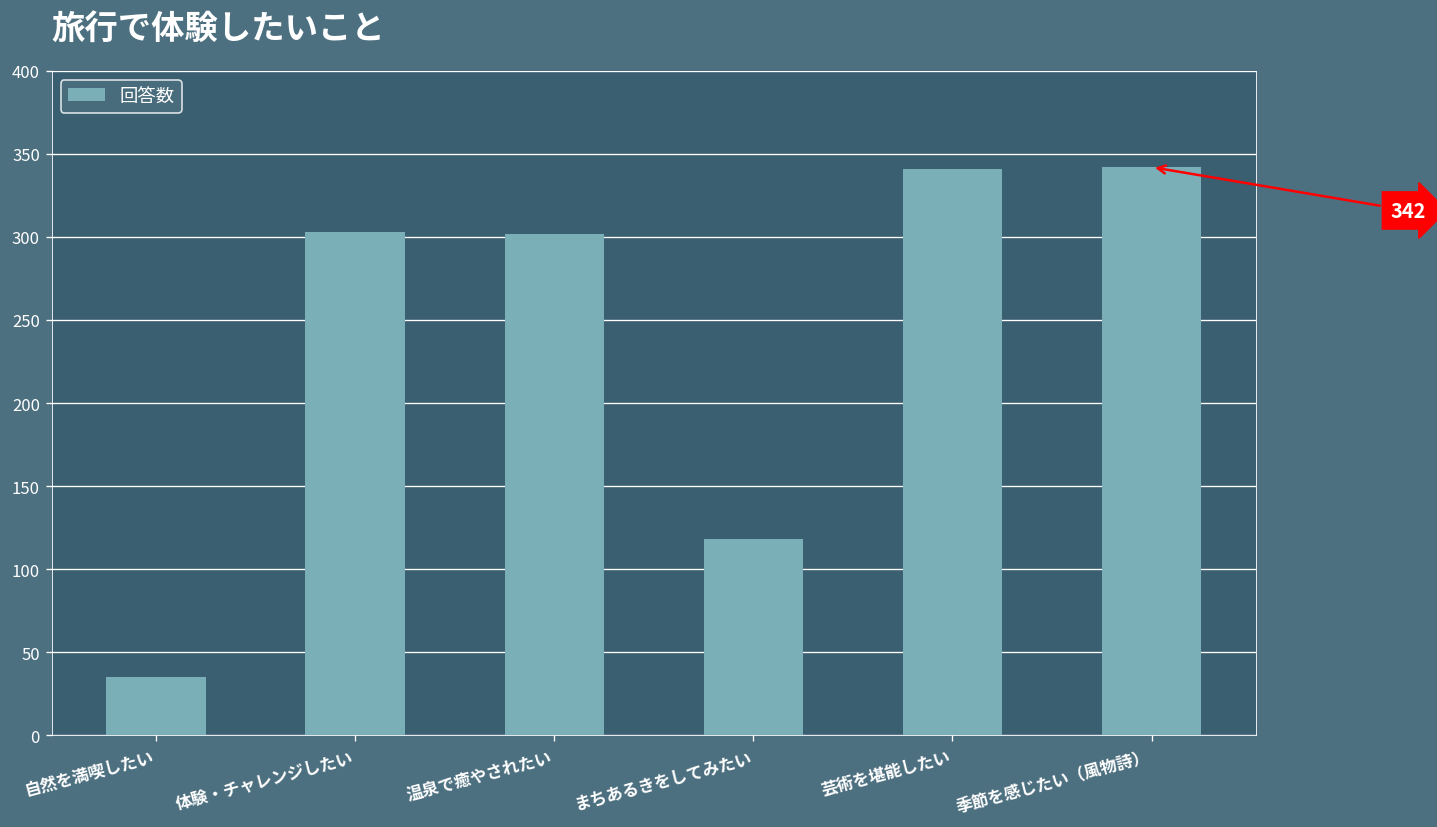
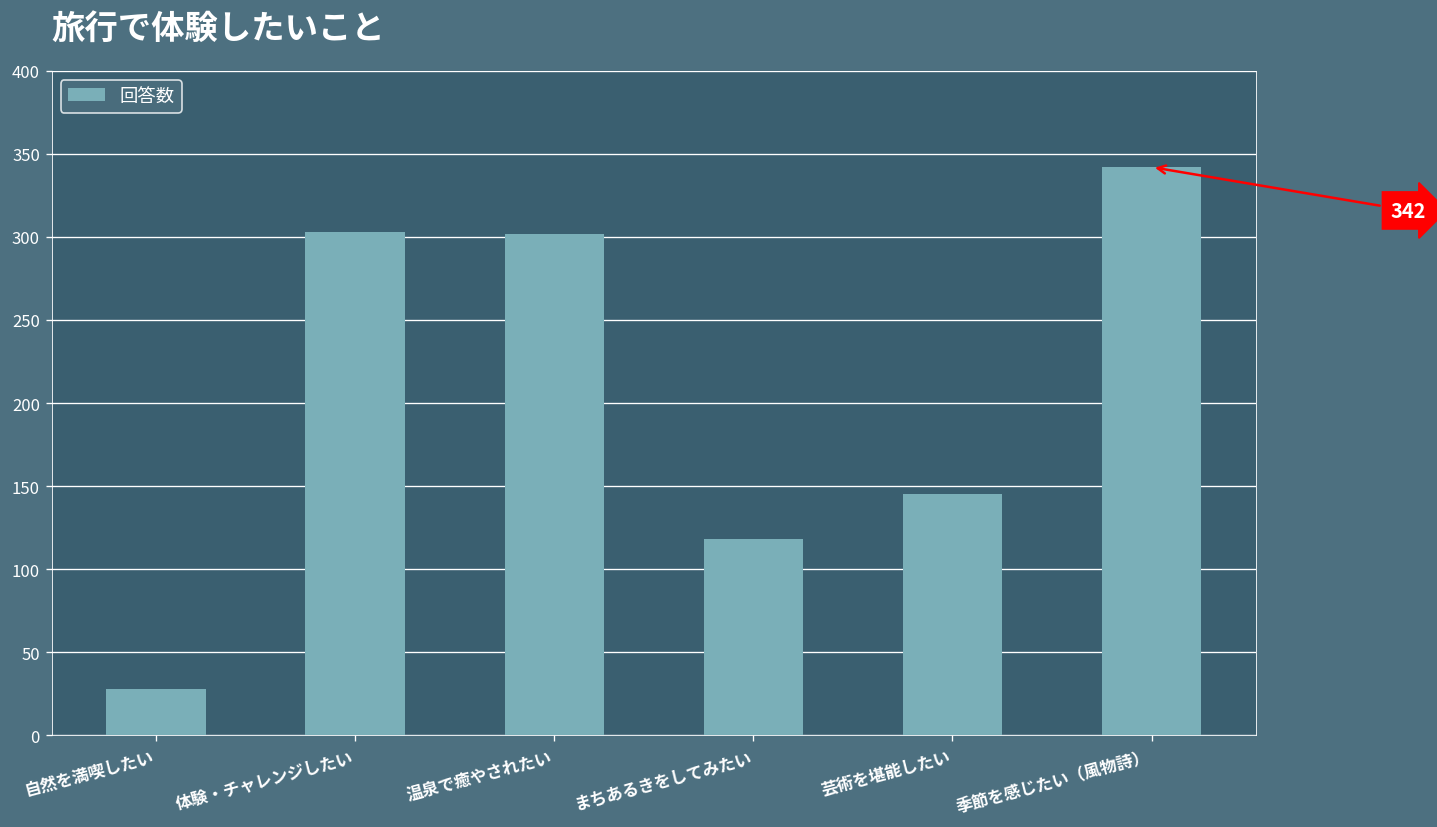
自然を満喫したい: 35 -> 28
芸術を堪能したい: 341 -> 145
